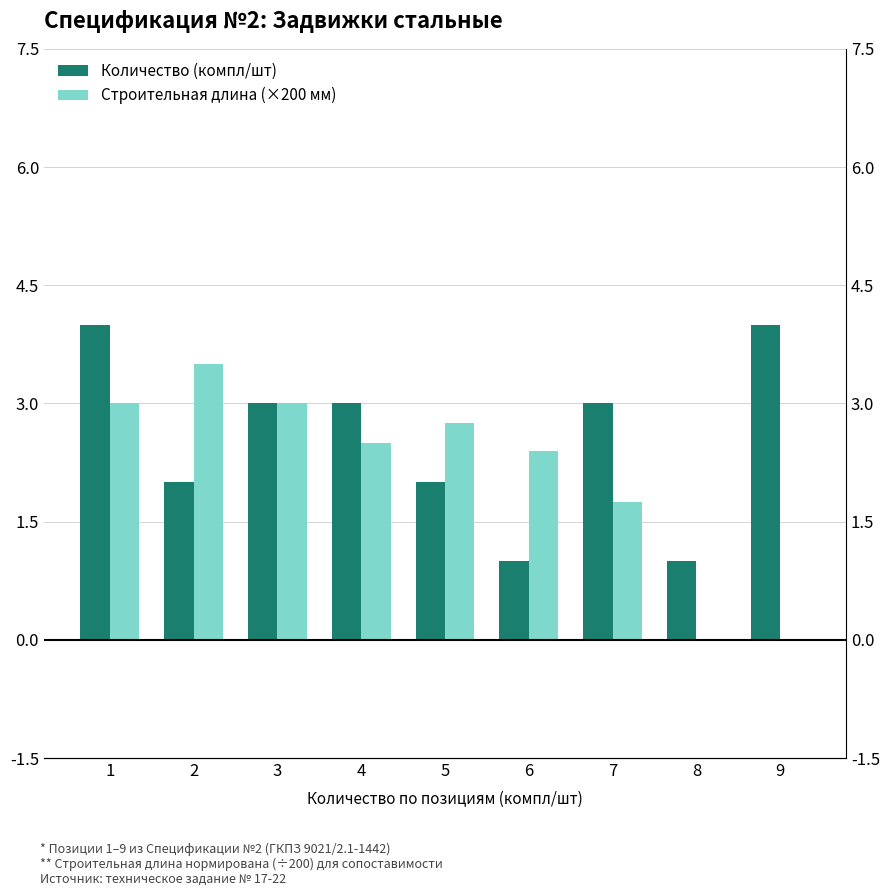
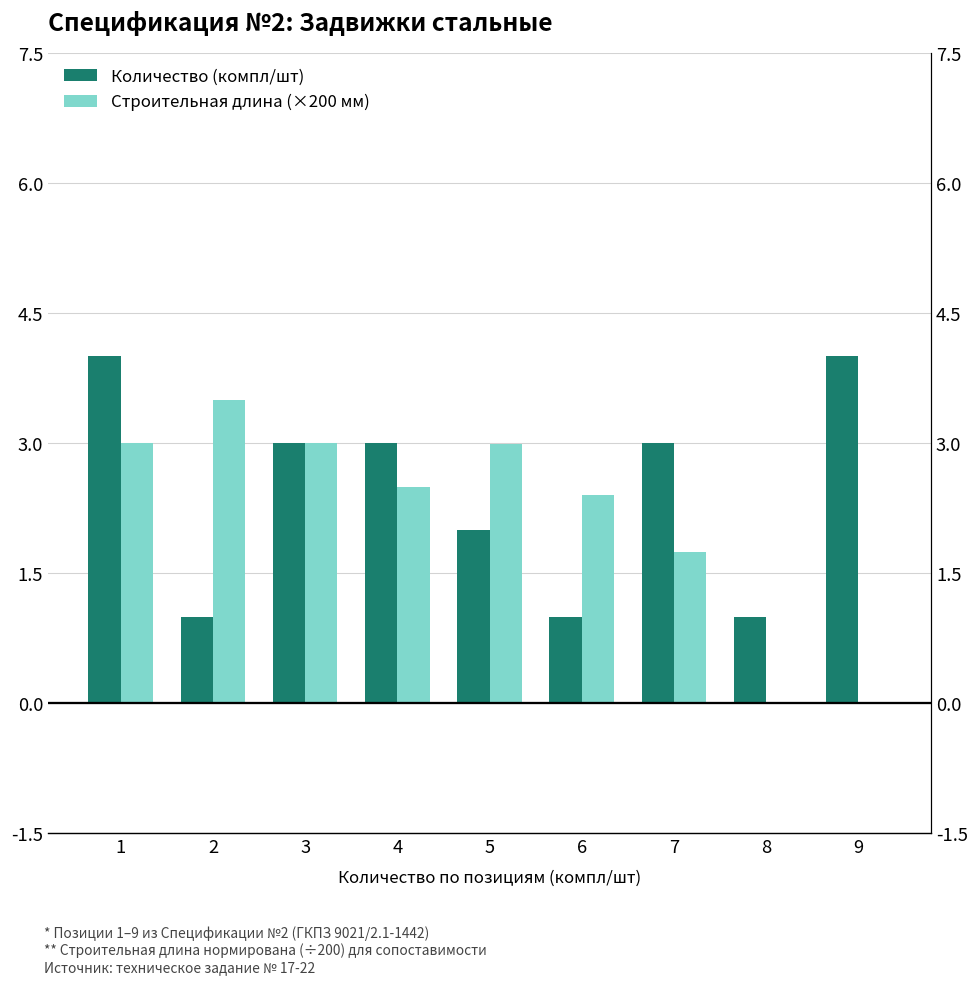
Количество (компл/шт), 2: 2 -> 1
Строительная длина (×200 мм), 5: 2.8 -> 3.0
